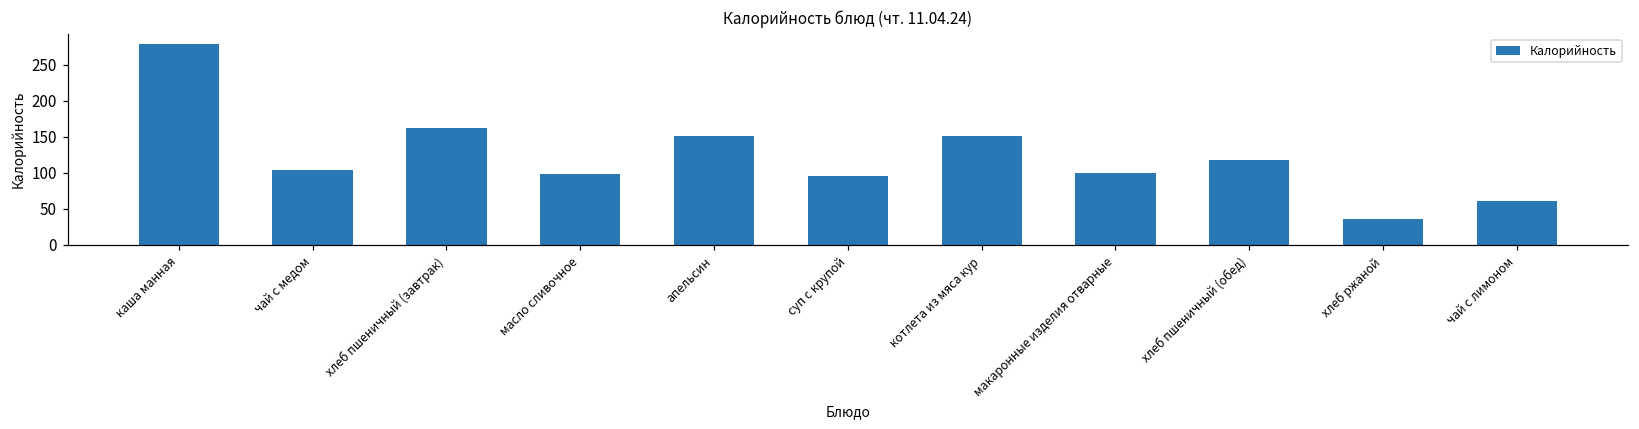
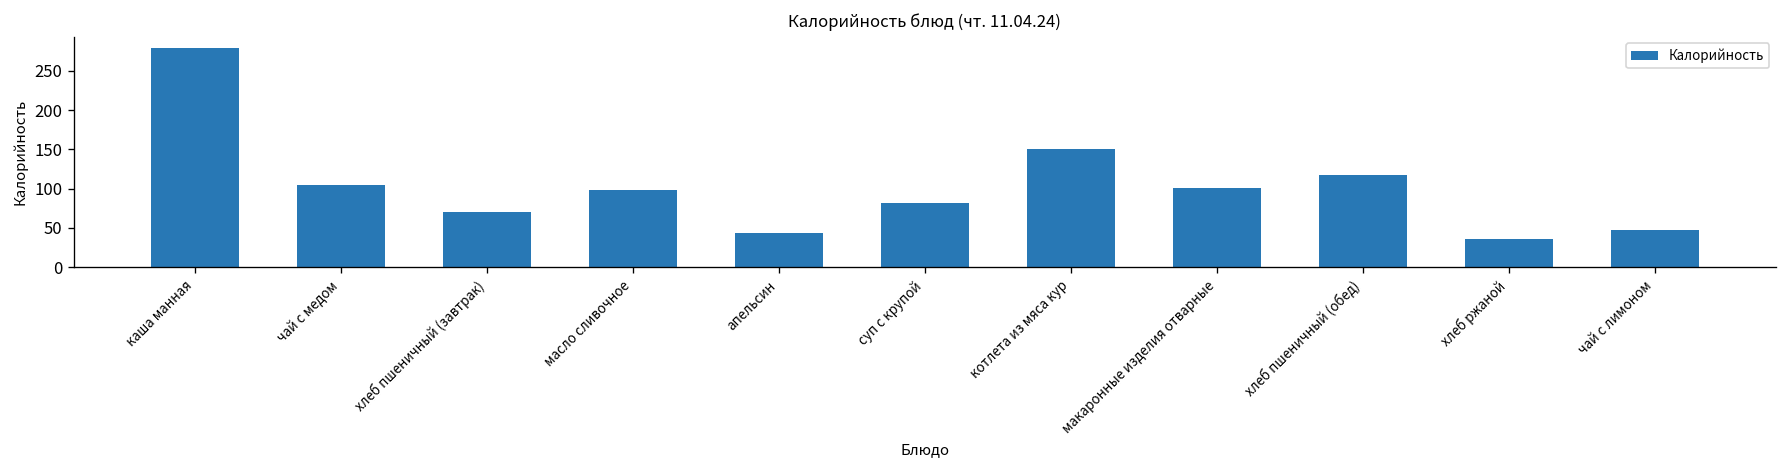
хлеб пшеничный (завтрак): 160 -> 70
апельсин: 150 -> 40
суп с крупой: 100 -> 80
чай с лимоном: 60 -> 50
